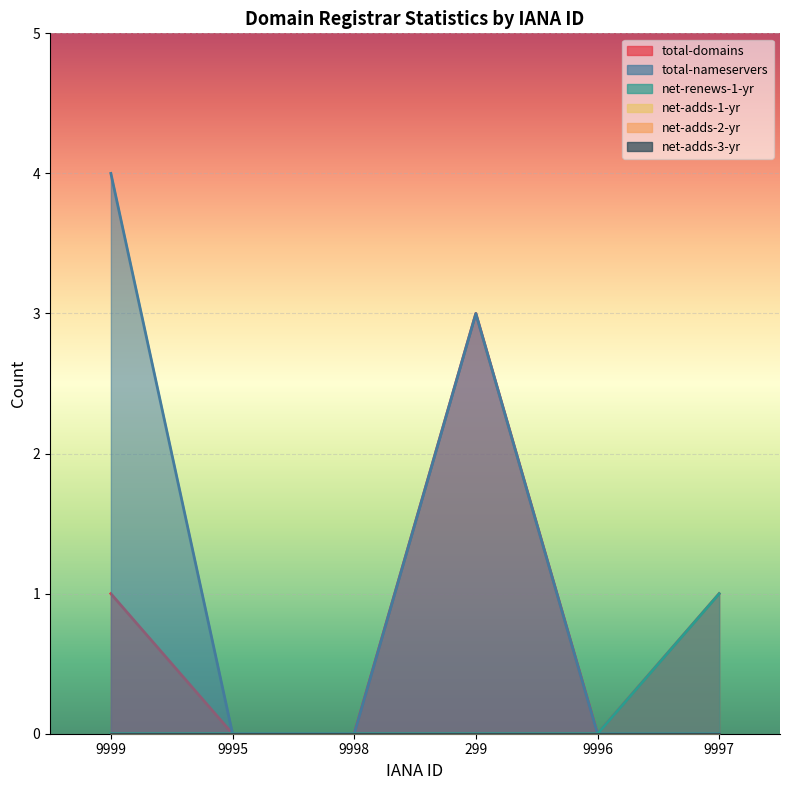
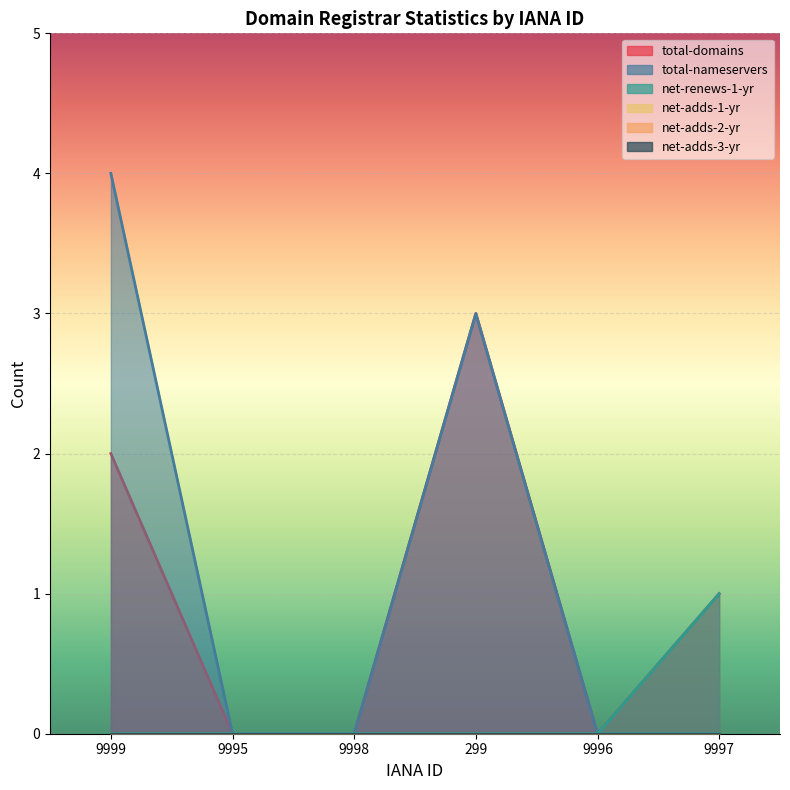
total-domains, 9999: 1 -> 2
